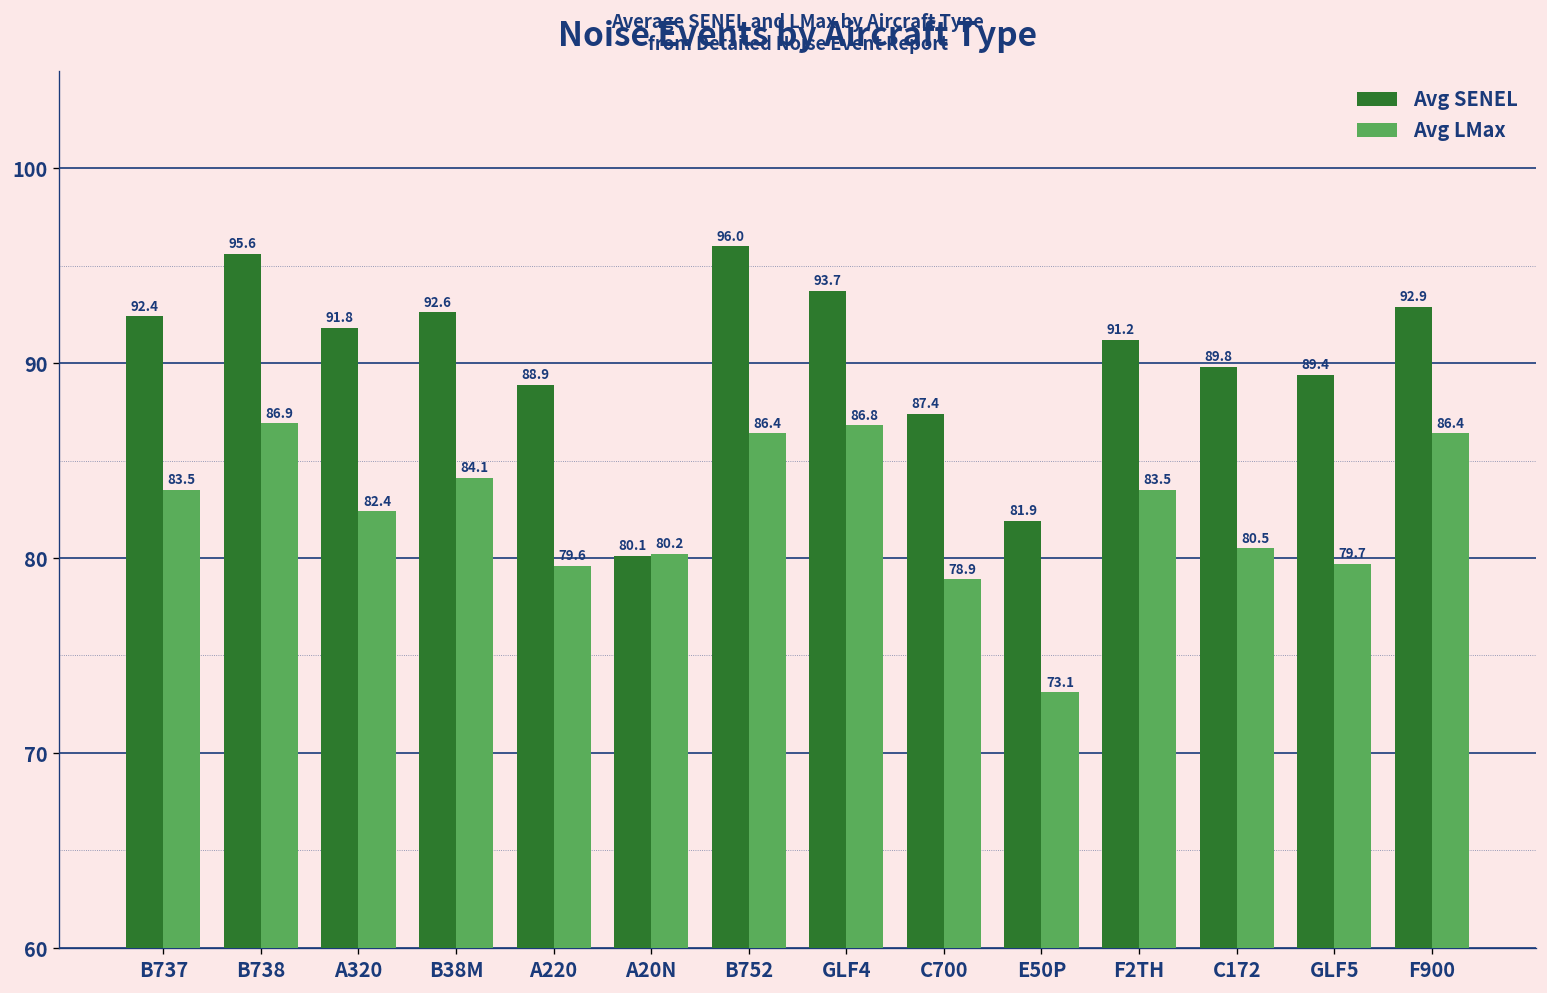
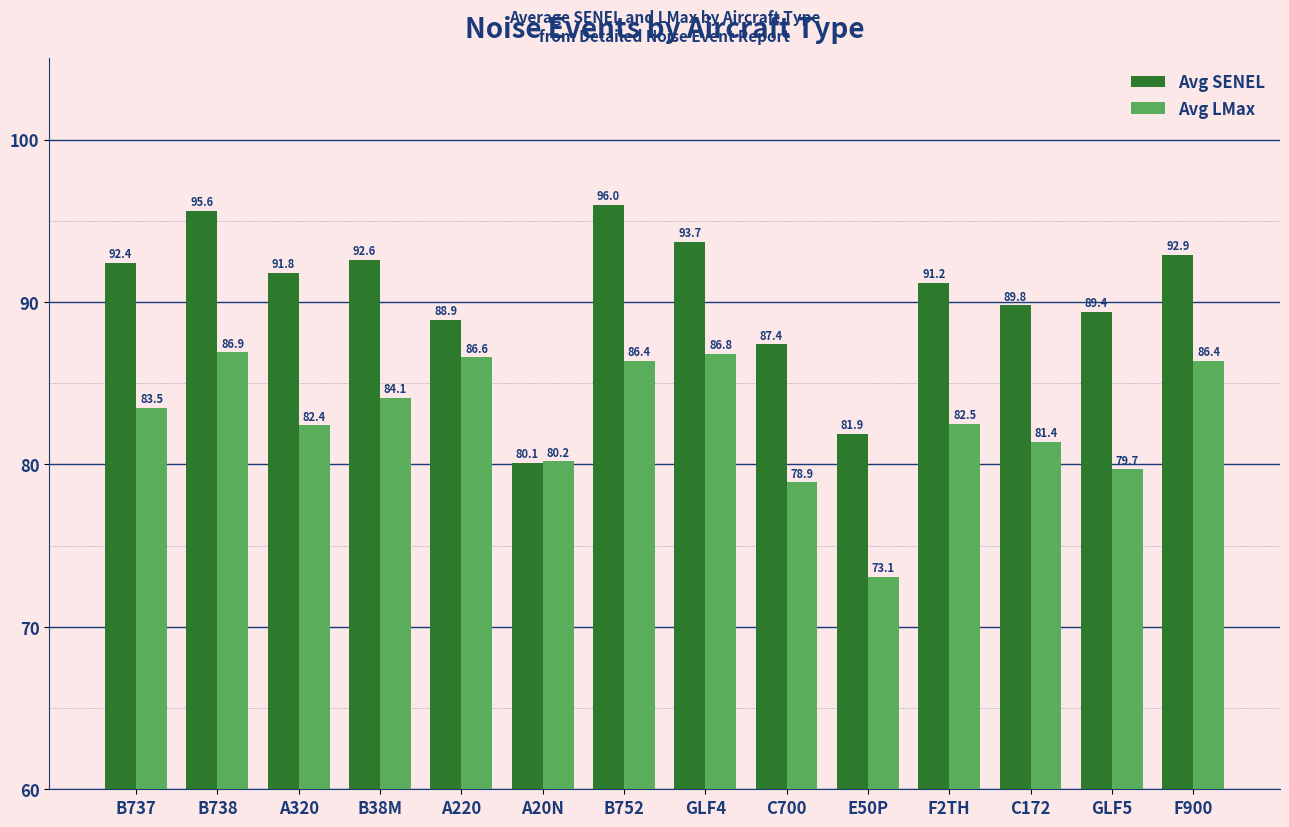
Avg LMax, A220: 79.6 -> 86.6
Avg LMax, F2TH: 83.5 -> 82.5
Avg LMax, C172: 80.5 -> 81.4
